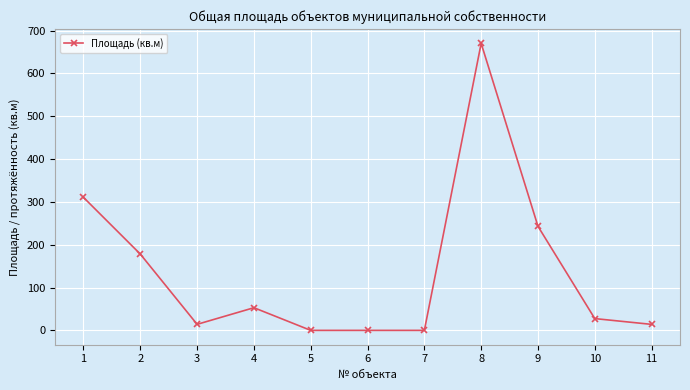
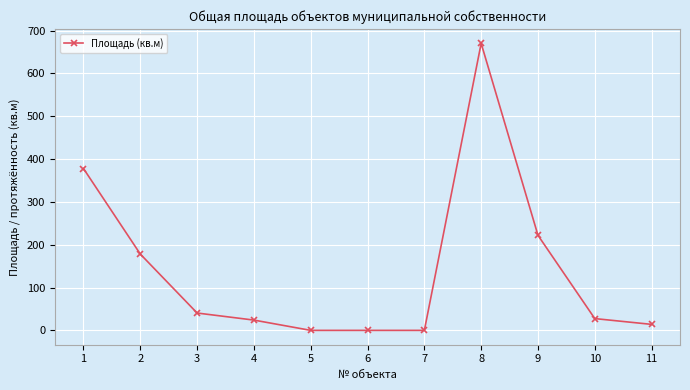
1: 310 -> 380
3: 10 -> 40
4: 50 -> 20
9: 240 -> 220
